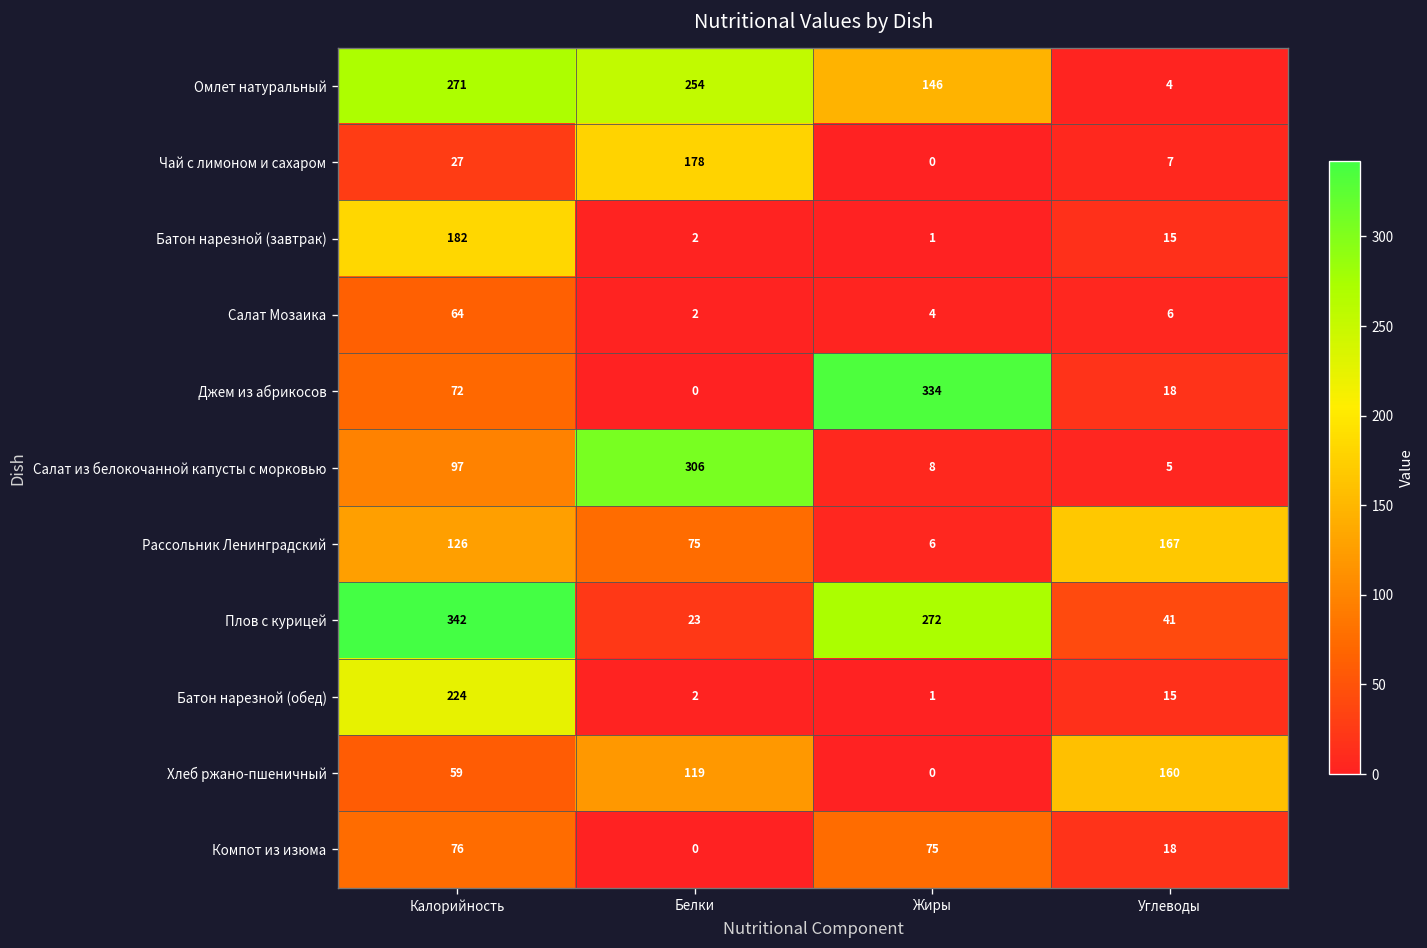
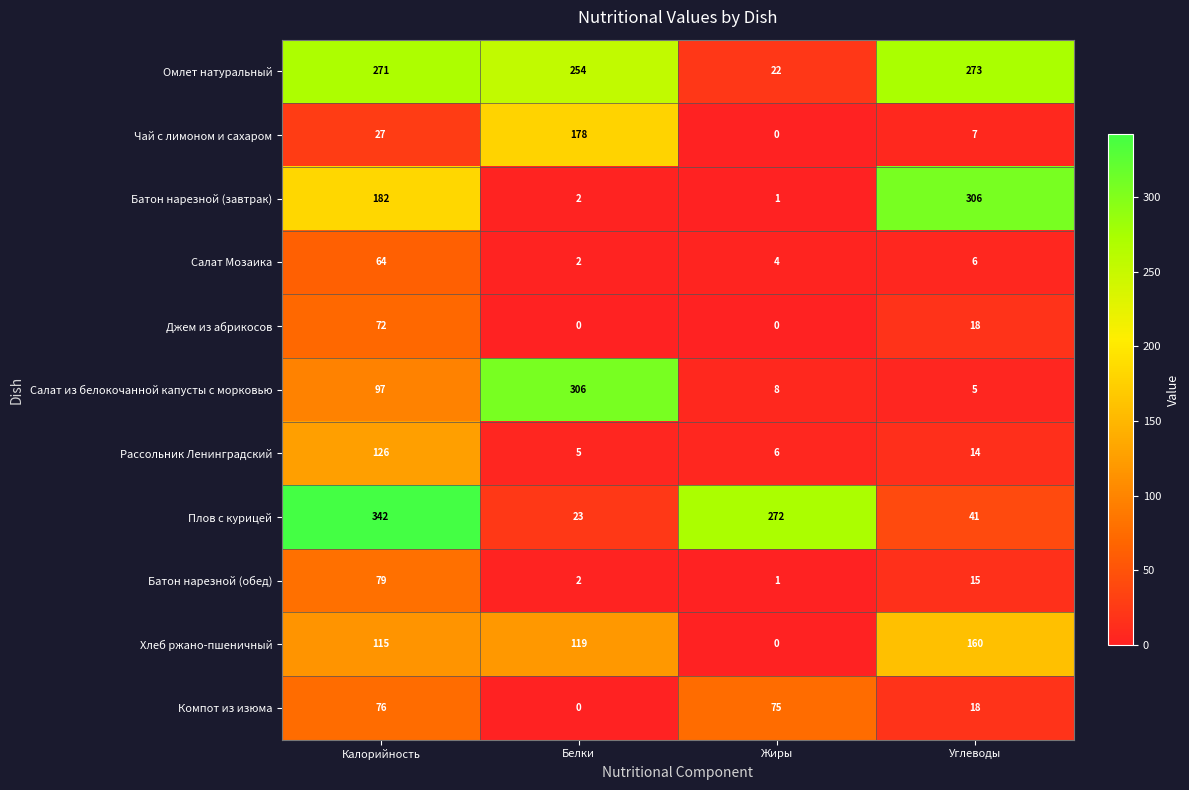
Омлет натуральный, Жиры: 146 -> 22
Омлет натуральный, Углеводы: 4 -> 273
Батон нарезной (завтрак), Углеводы: 15 -> 306
Джем из абрикосов, Жиры: 334 -> 0
Рассольник Ленинградский, Белки: 75 -> 5
Рассольник Ленинградский, Углеводы: 167 -> 14
Батон нарезной (обед), Калорийность: 224 -> 79
Хлеб ржано-пшеничный, Калорийность: 59 -> 115
